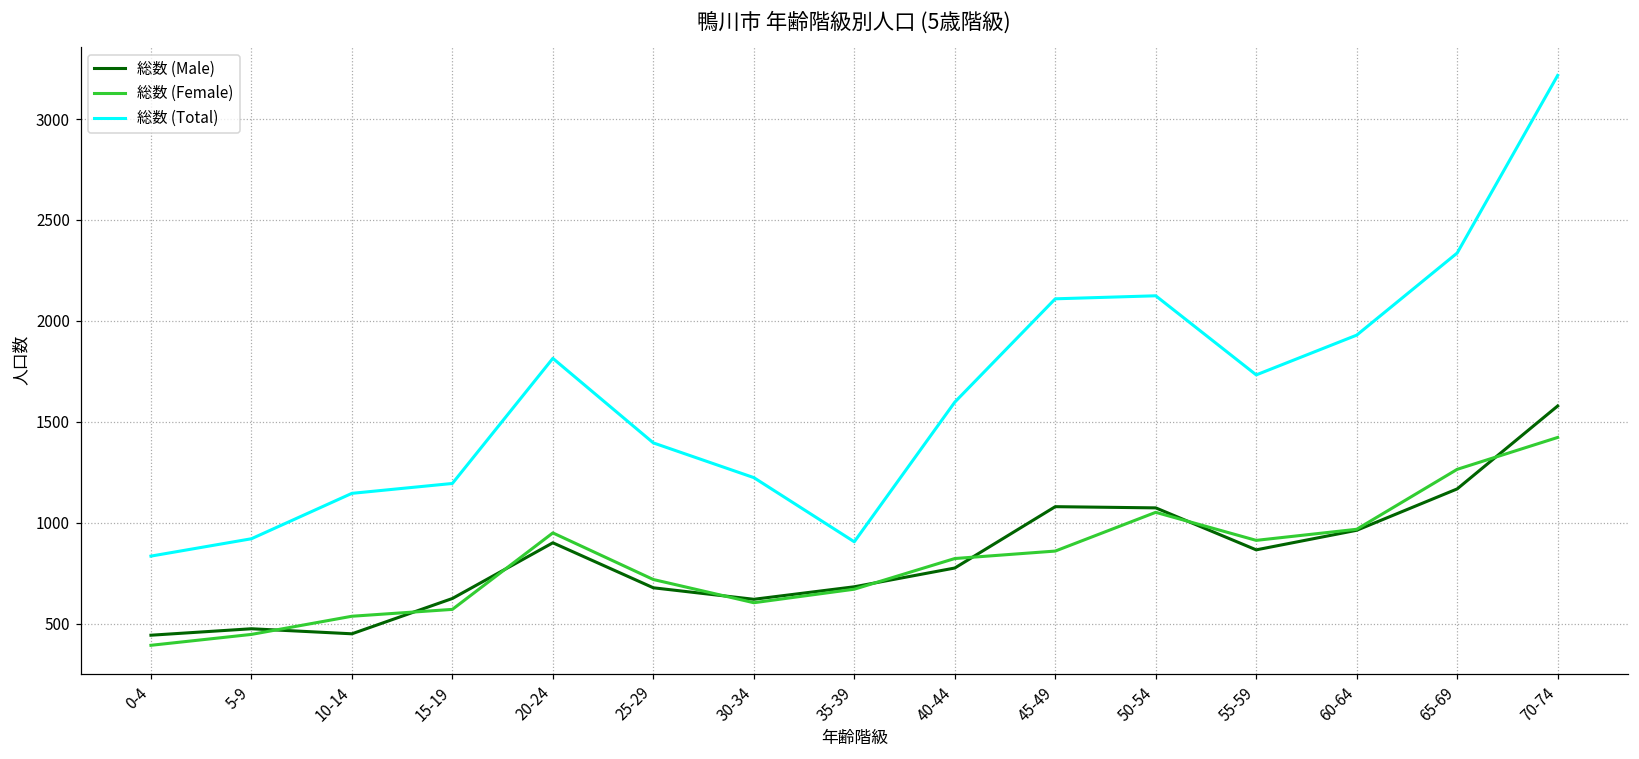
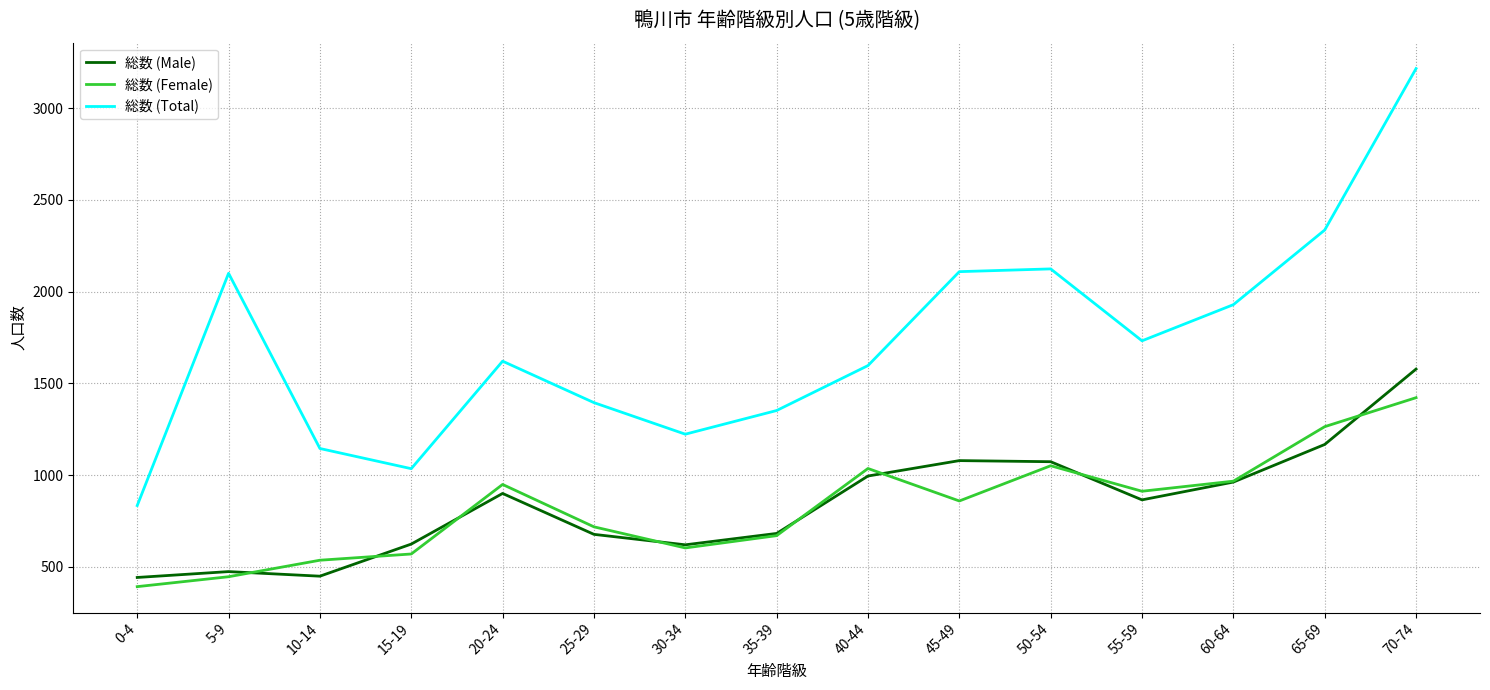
総数 (Total), 5-9: 920 -> 2100
総数 (Total), 15-19: 1190 -> 1040
総数 (Total), 20-24: 1810 -> 1620
総数 (Total), 35-39: 910 -> 1350
総数 (Male), 40-44: 780 -> 1000
総数 (Female), 40-44: 820 -> 1040
